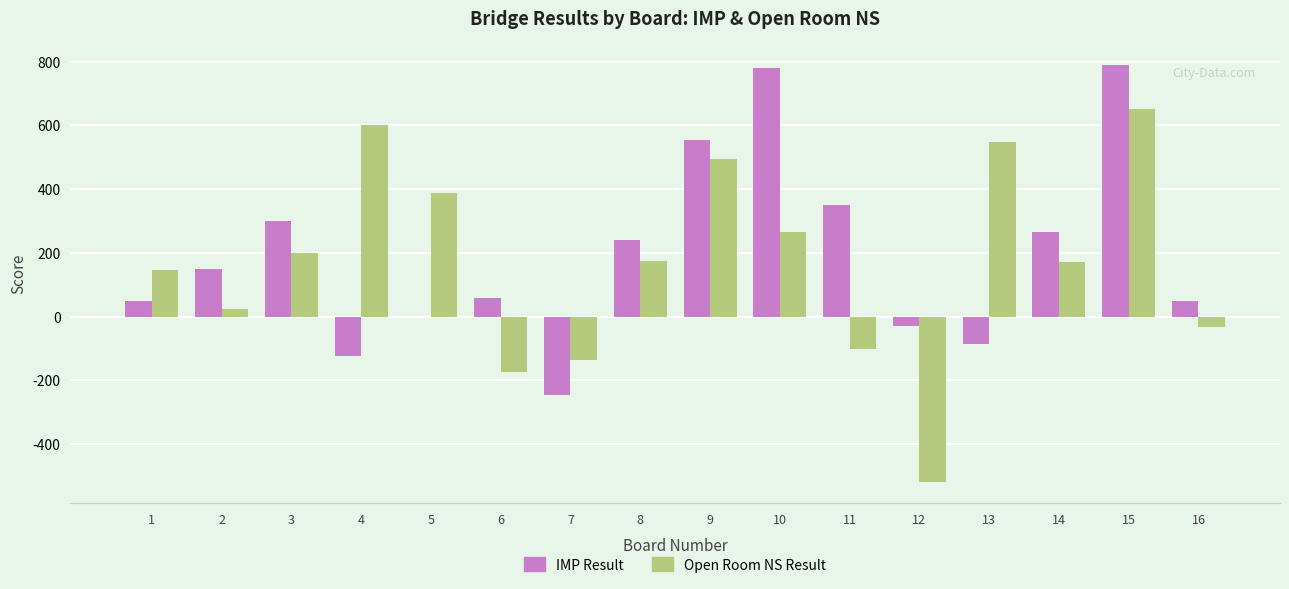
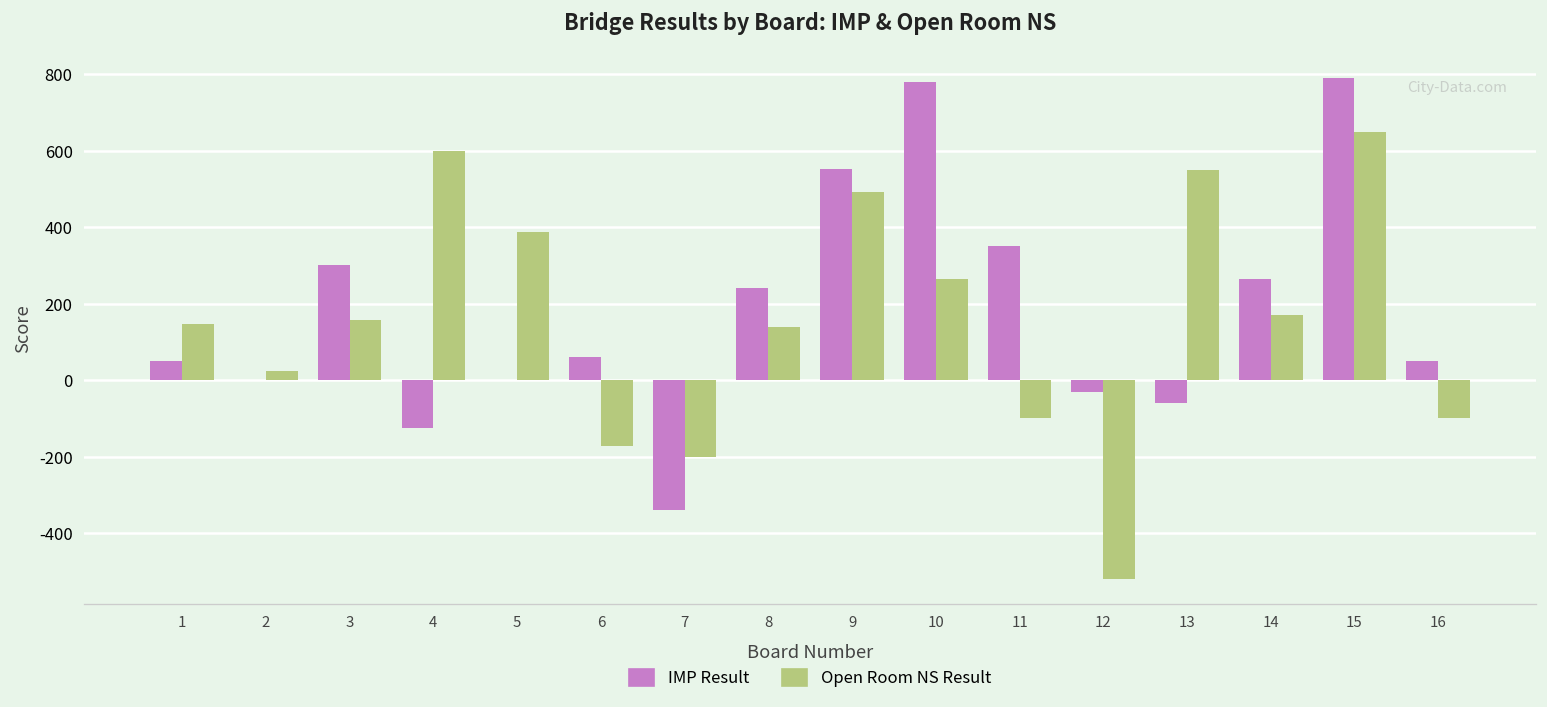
IMP Result, 2: 150 -> 0
Open Room NS Result, 3: 200 -> 160
IMP Result, 7: -250 -> -340
Open Room NS Result, 7: -140 -> -200
Open Room NS Result, 8: 180 -> 140
IMP Result, 13: -90 -> -60
Open Room NS Result, 16: -30 -> -100
